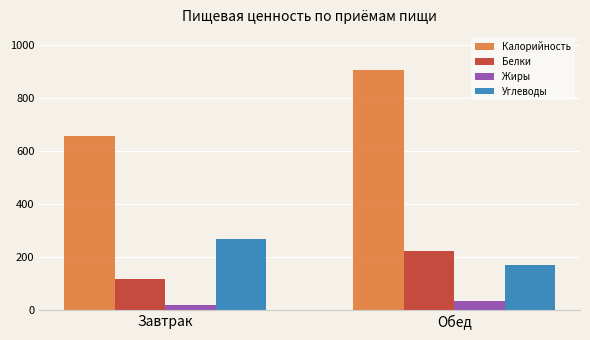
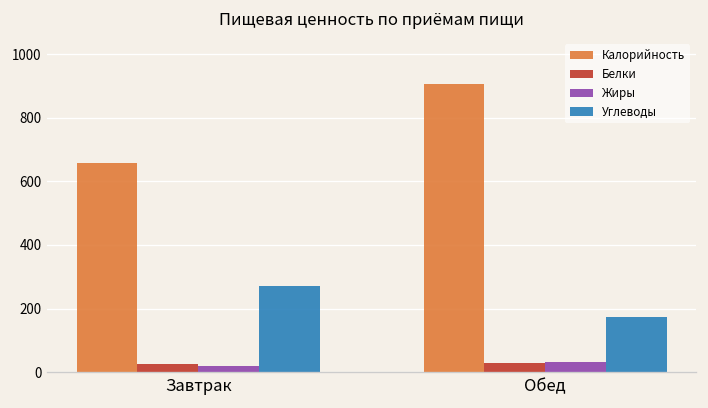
Белки, Завтрак: 120 -> 30
Белки, Обед: 220 -> 30
